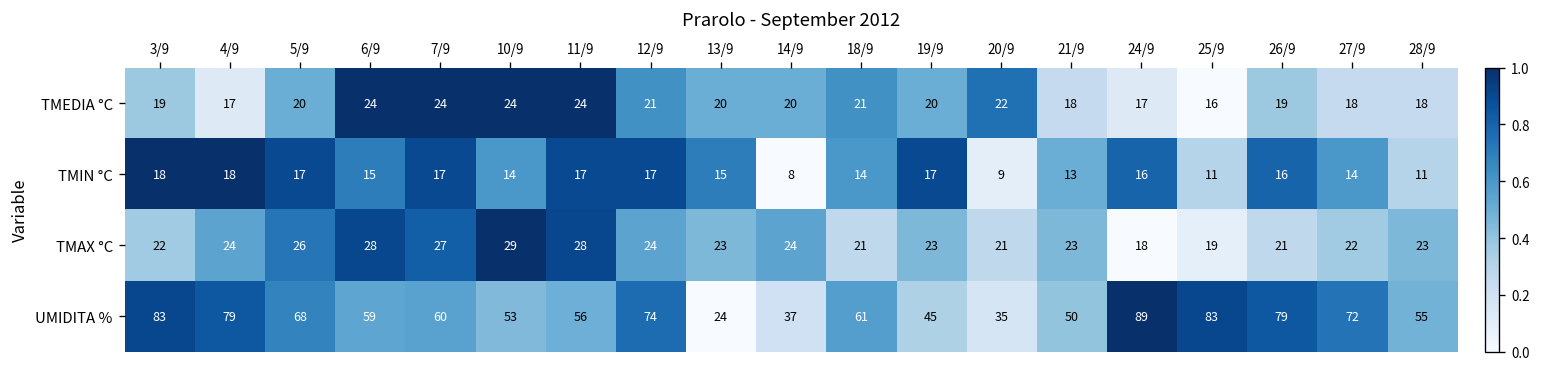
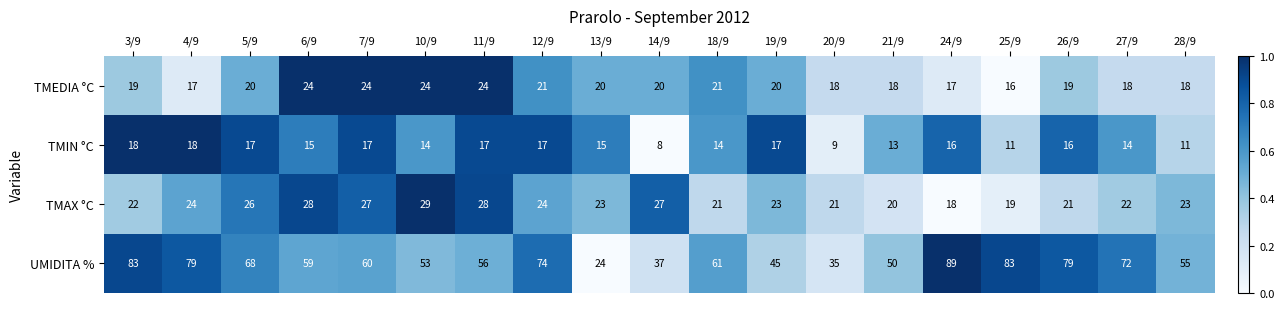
TMEDIA °C, 20/9: 22 -> 18
TMAX °C, 14/9: 24 -> 27
TMAX °C, 21/9: 23 -> 20
